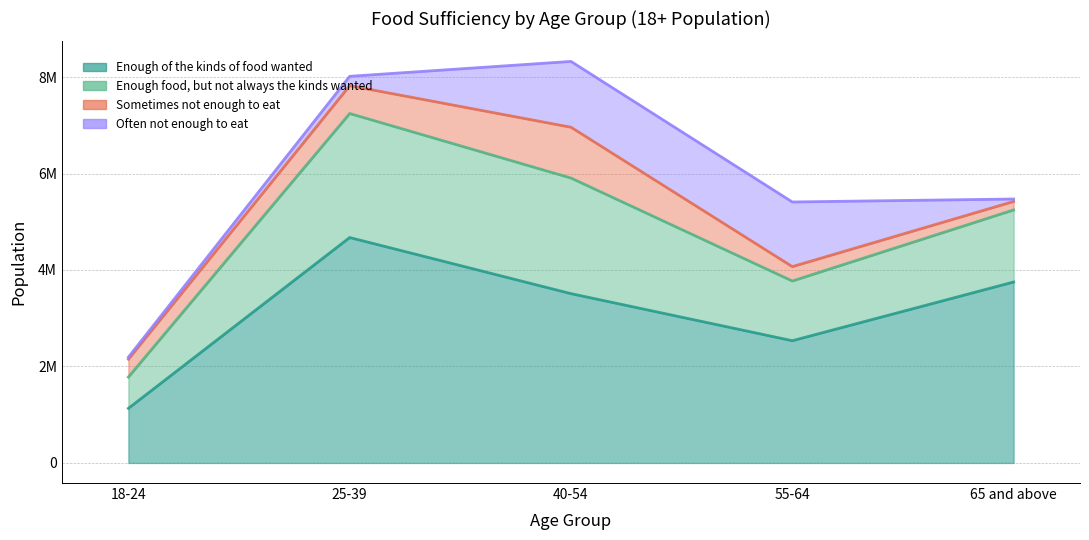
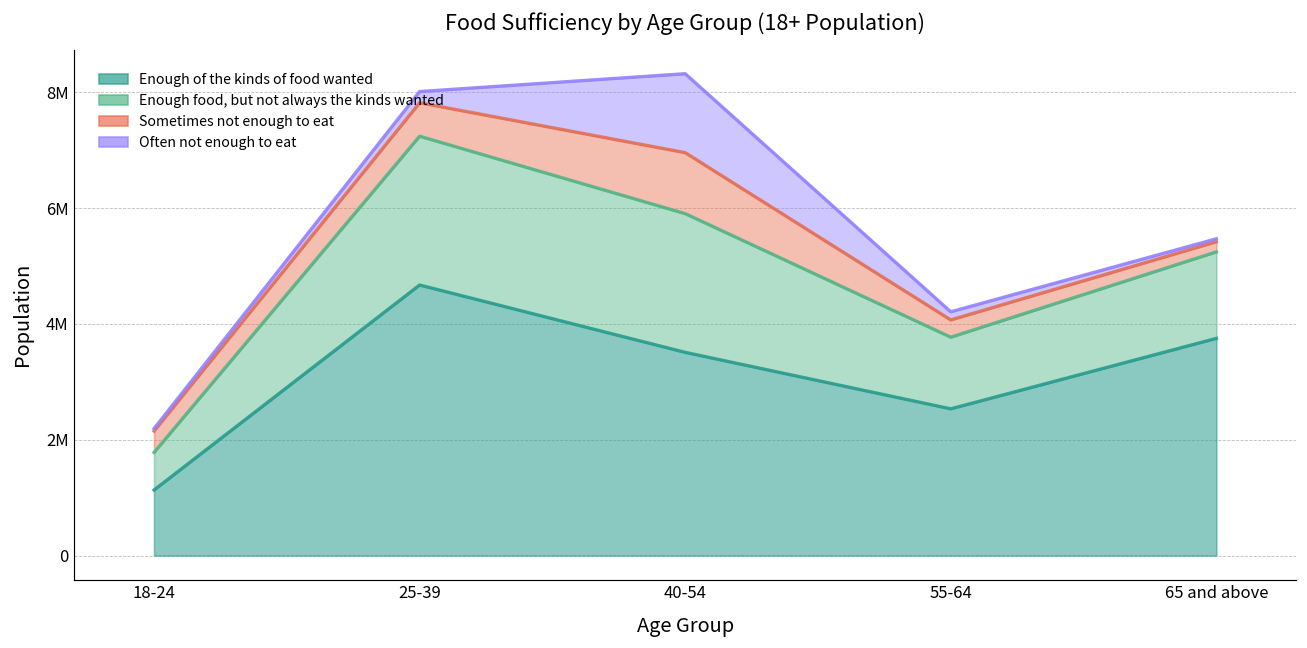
Often not enough to eat, 55-64: 1300000 -> 100000
